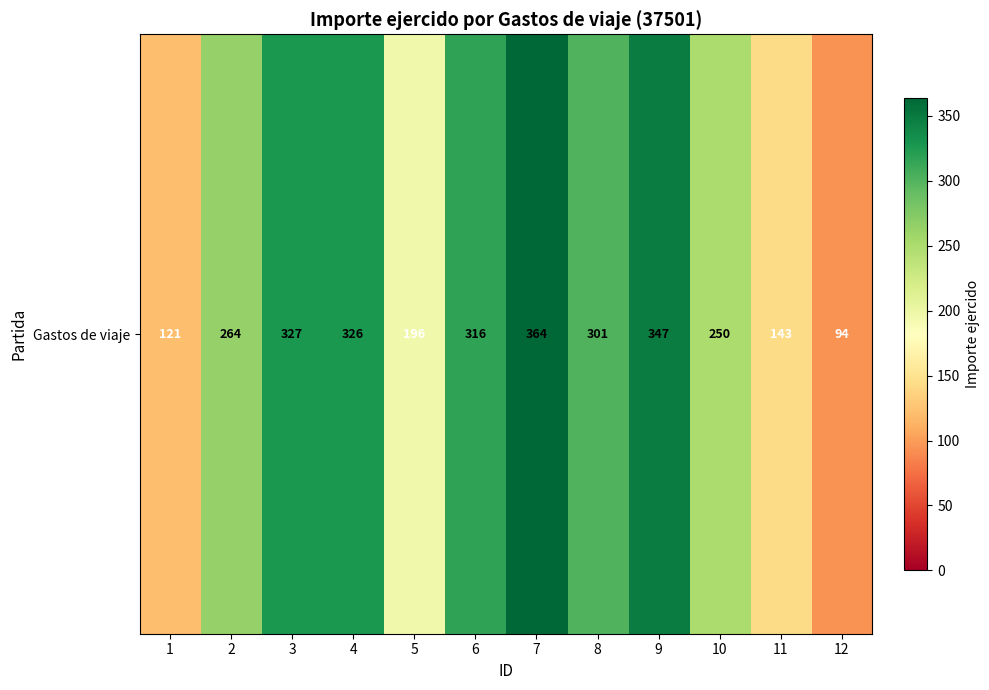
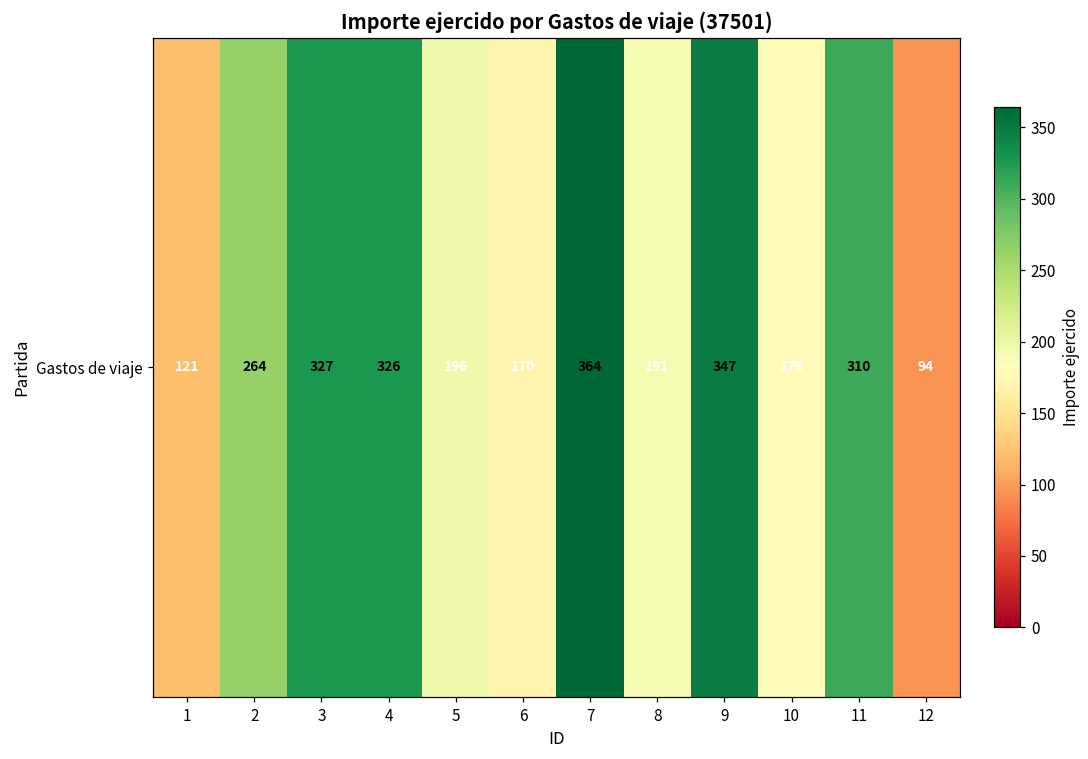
Gastos de viaje, 6: 316 -> 170
Gastos de viaje, 8: 301 -> 191
Gastos de viaje, 10: 250 -> 179
Gastos de viaje, 11: 143 -> 310
